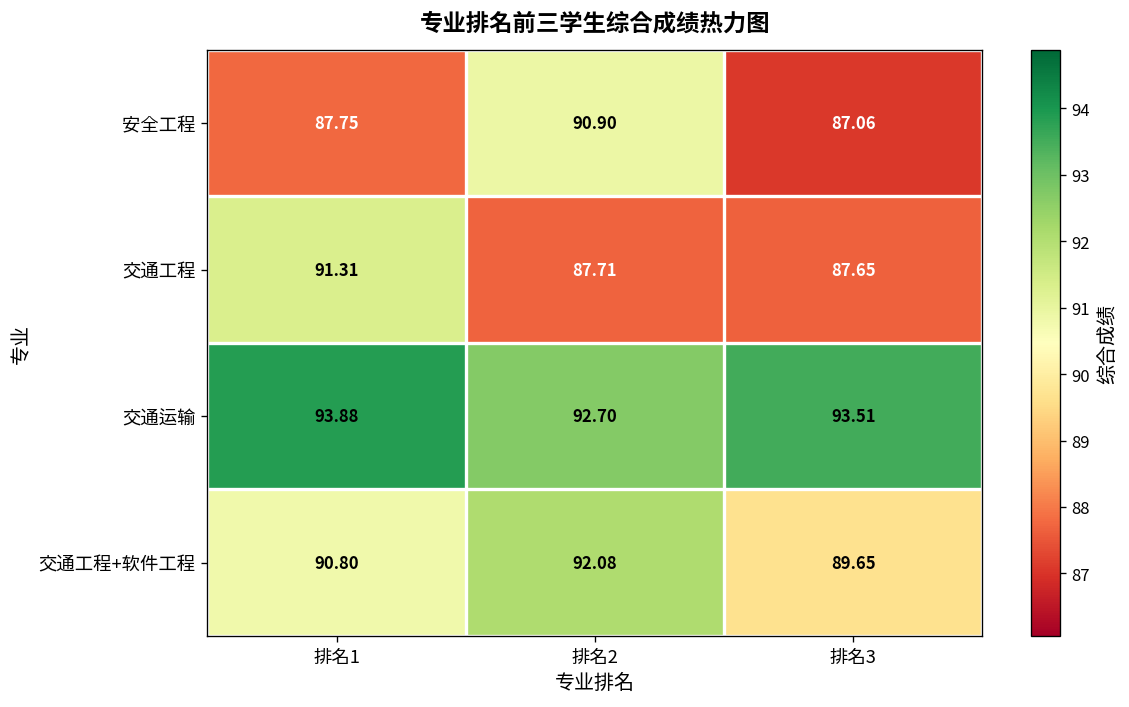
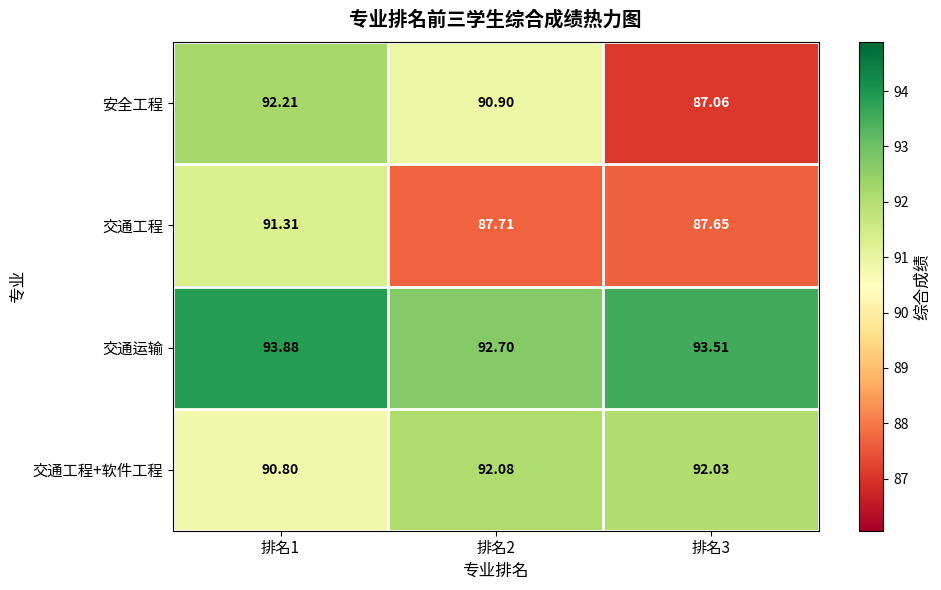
安全工程, 排名1: 87.75 -> 92.21
交通工程+软件工程, 排名3: 89.65 -> 92.03
